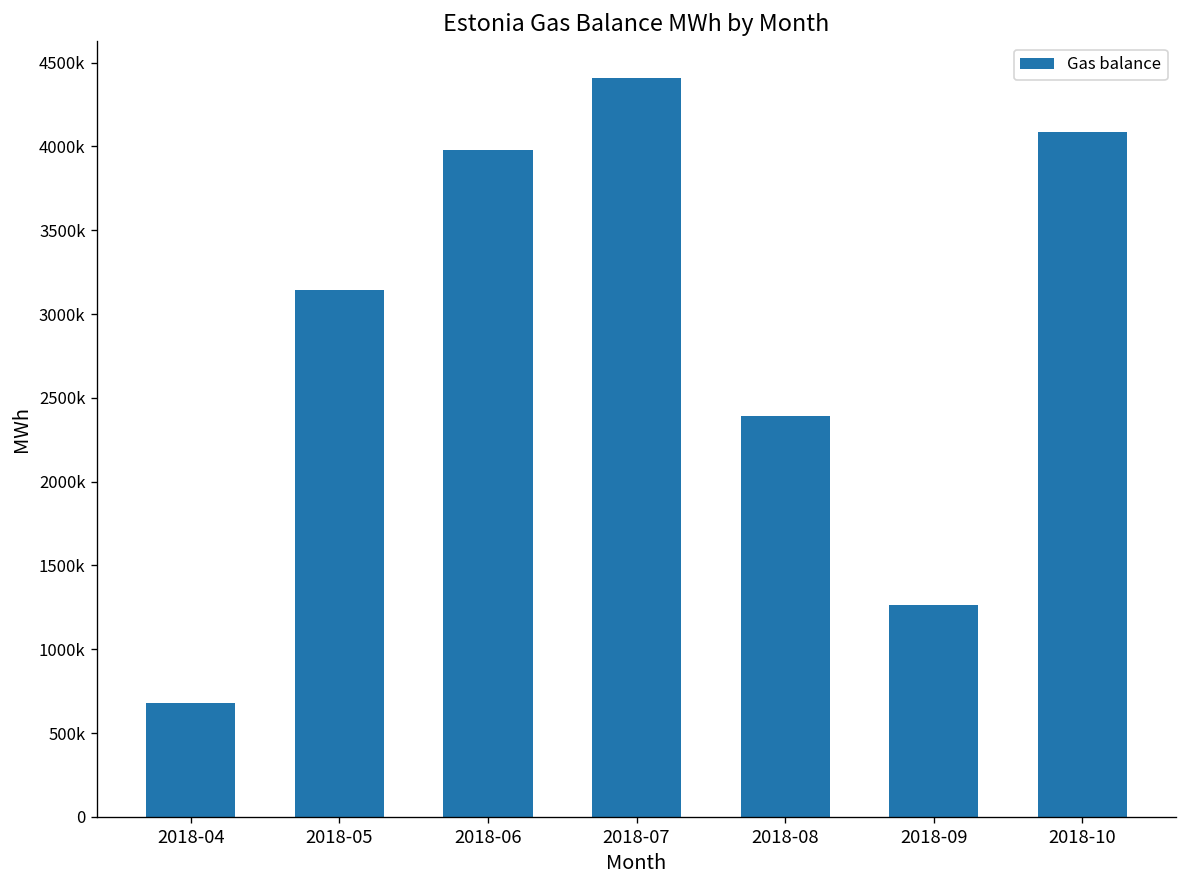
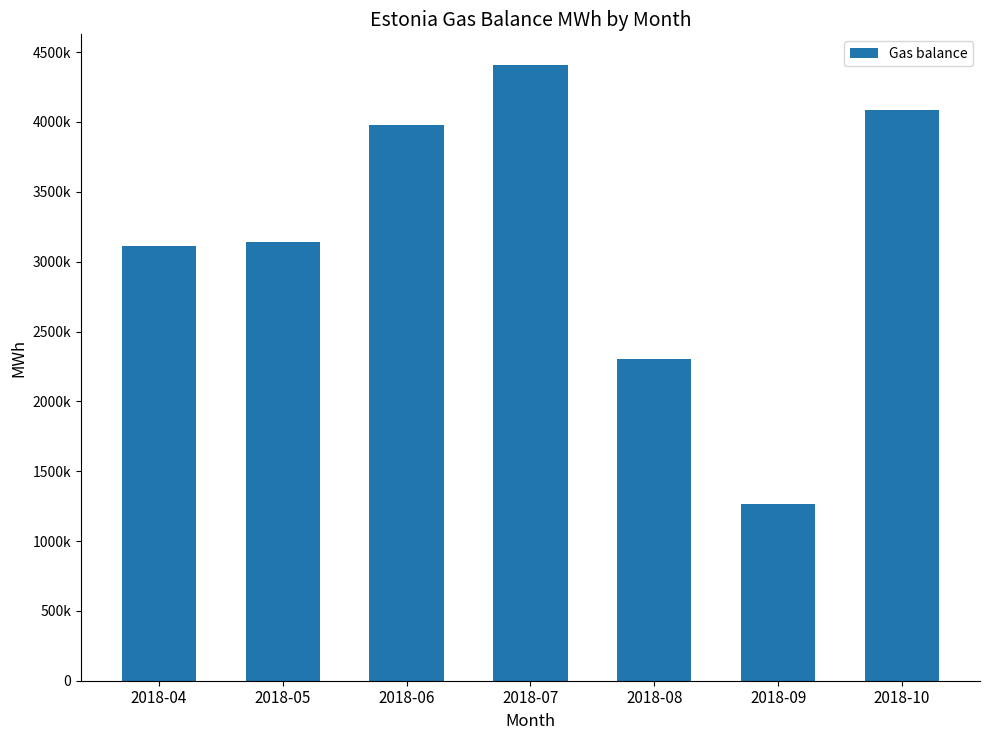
2018-04: 680000 -> 3110000
2018-08: 2390000 -> 2300000
